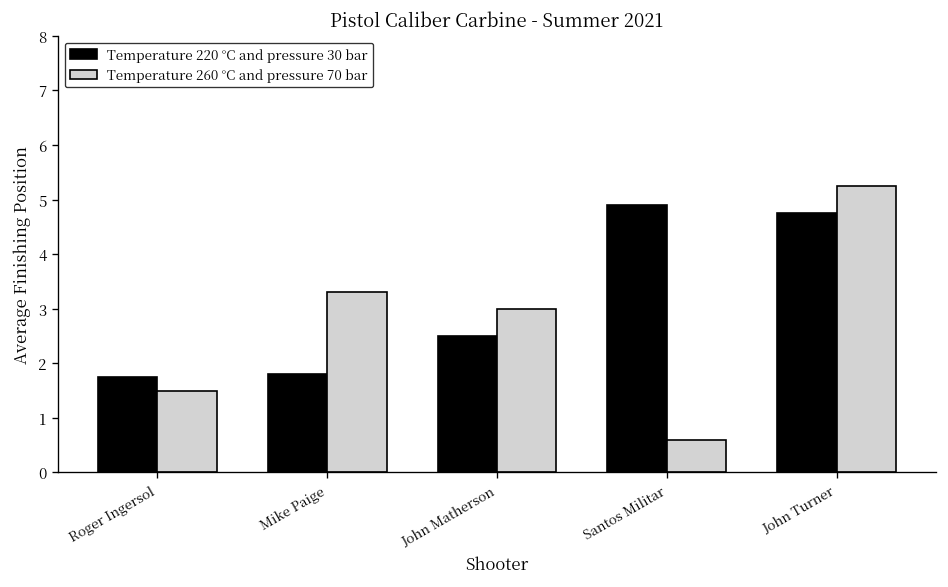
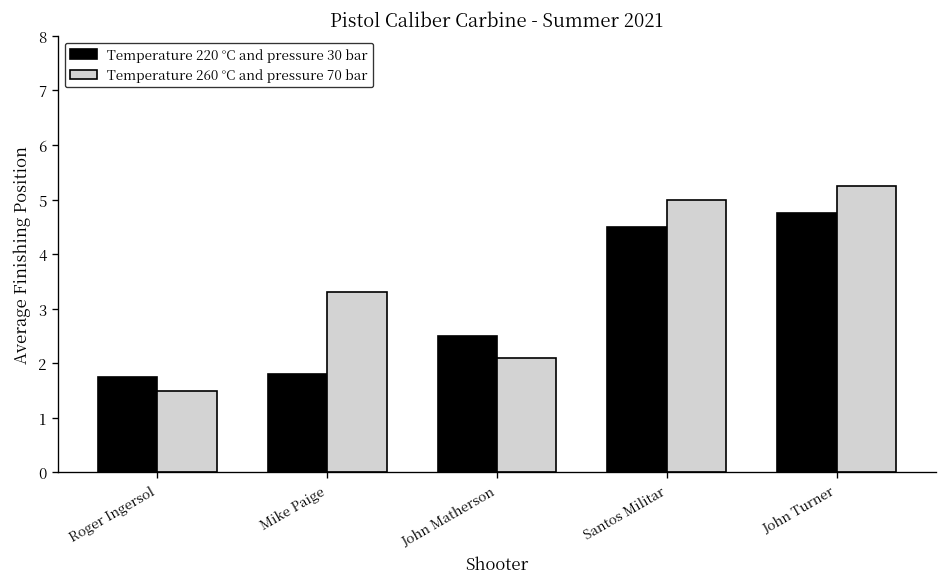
Temperature 260 °C and pressure 70 bar, John Matherson: 3.0 -> 2.1
Temperature 220 °C and pressure 30 bar, Santos Militar: 4.9 -> 4.5
Temperature 260 °C and pressure 70 bar, Santos Militar: 0.6 -> 5.0
